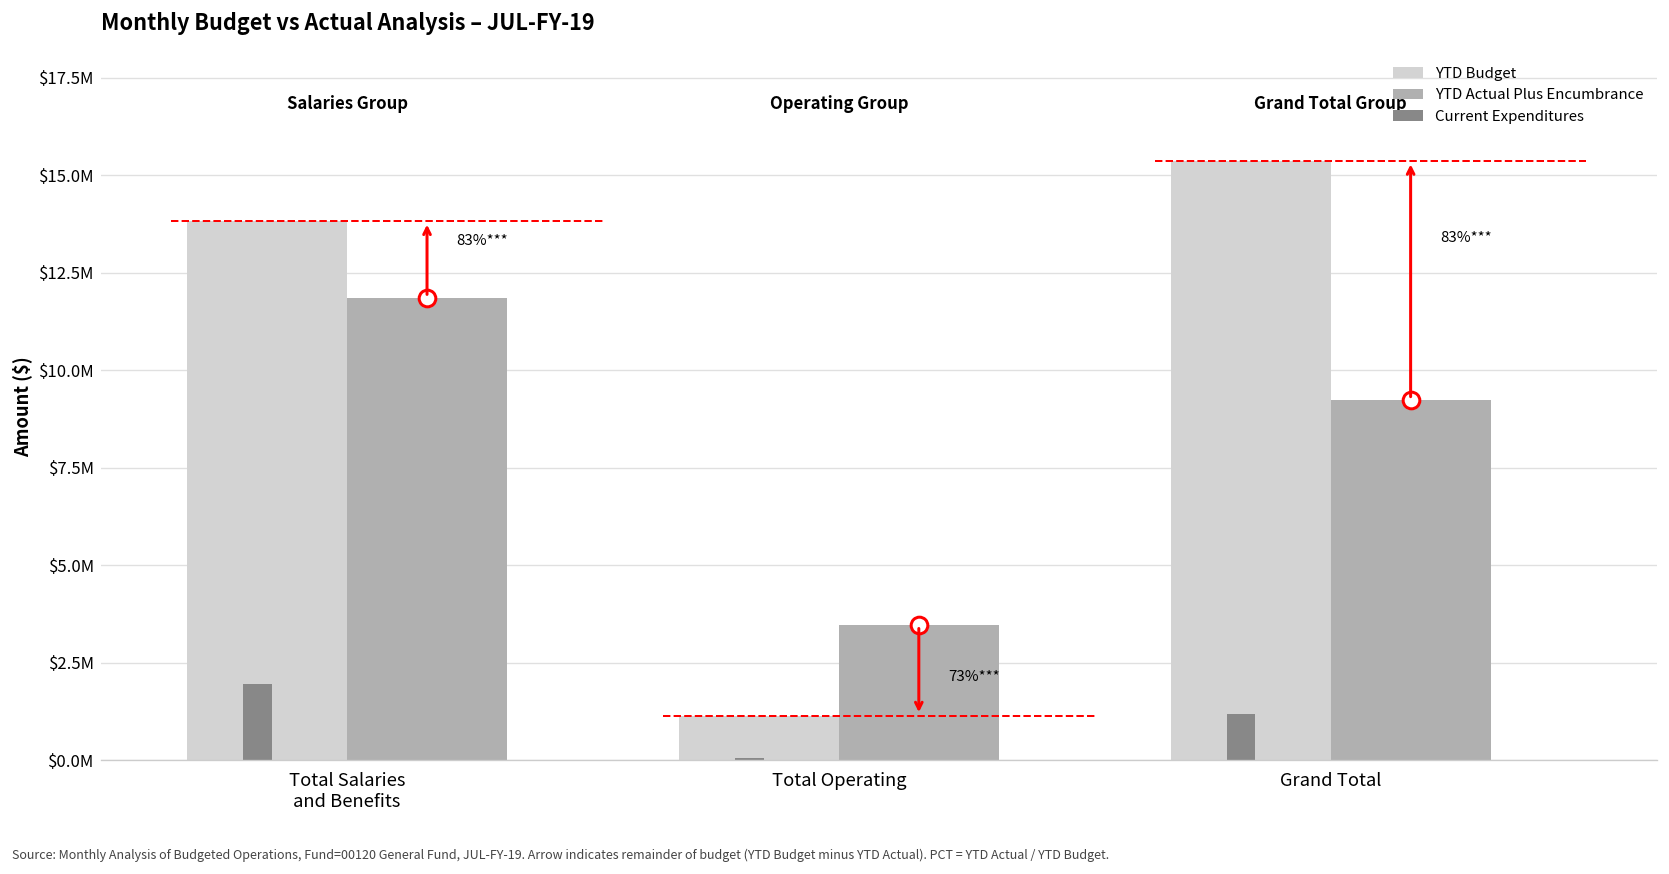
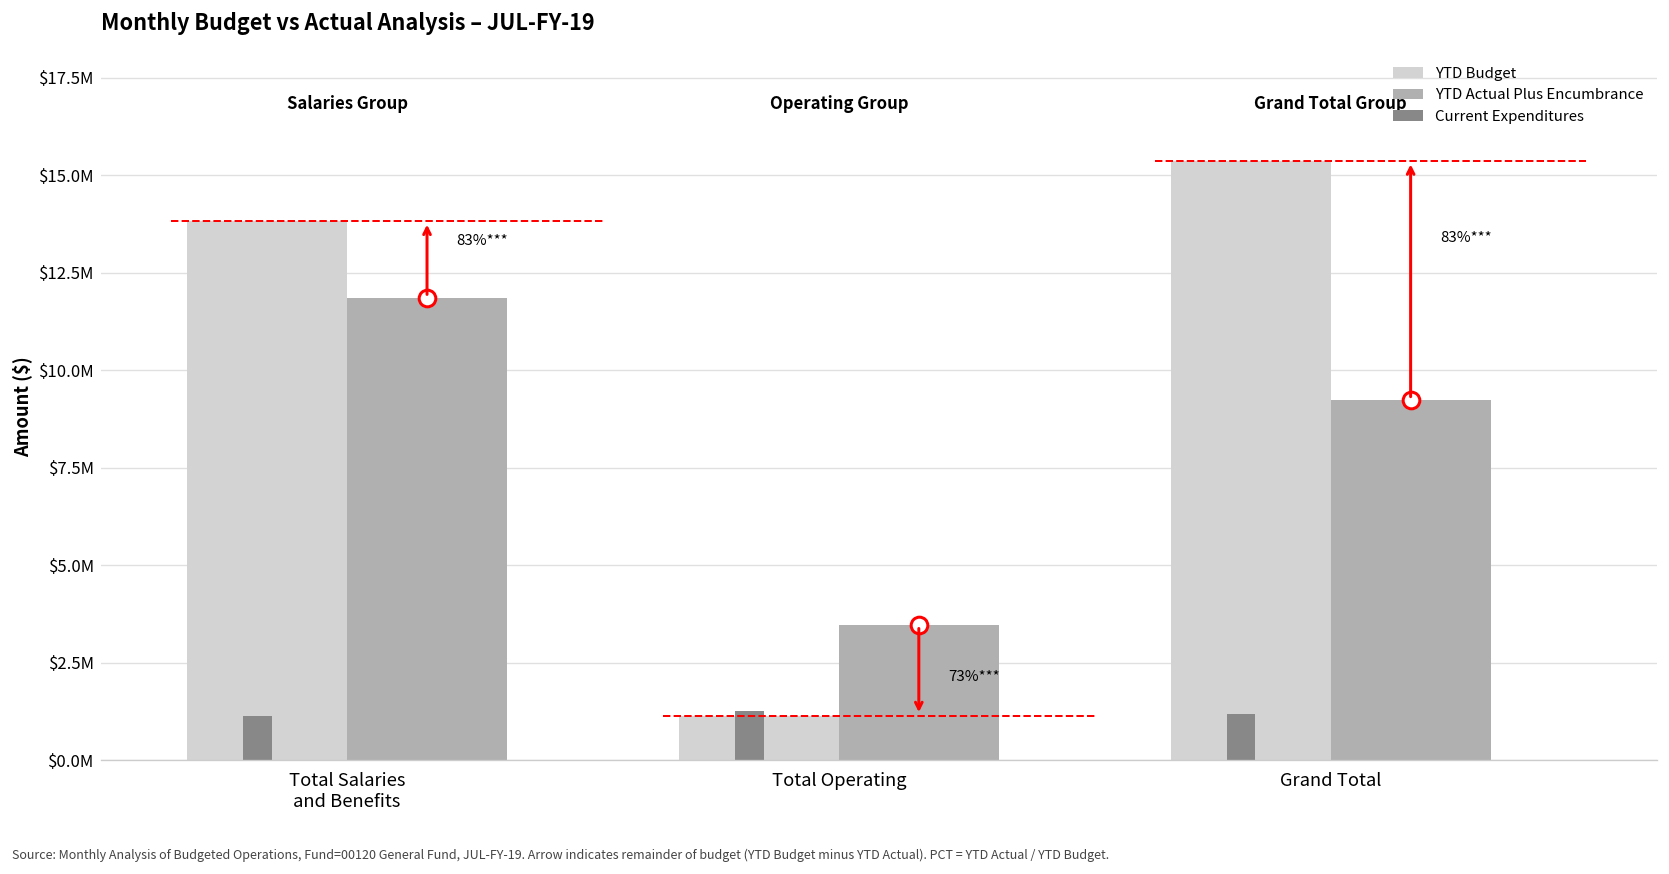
Current Expenditures, Total Salaries and Benefits: $2000000 -> $1100000
Current Expenditures, Total Operating: $100000 -> $1300000
